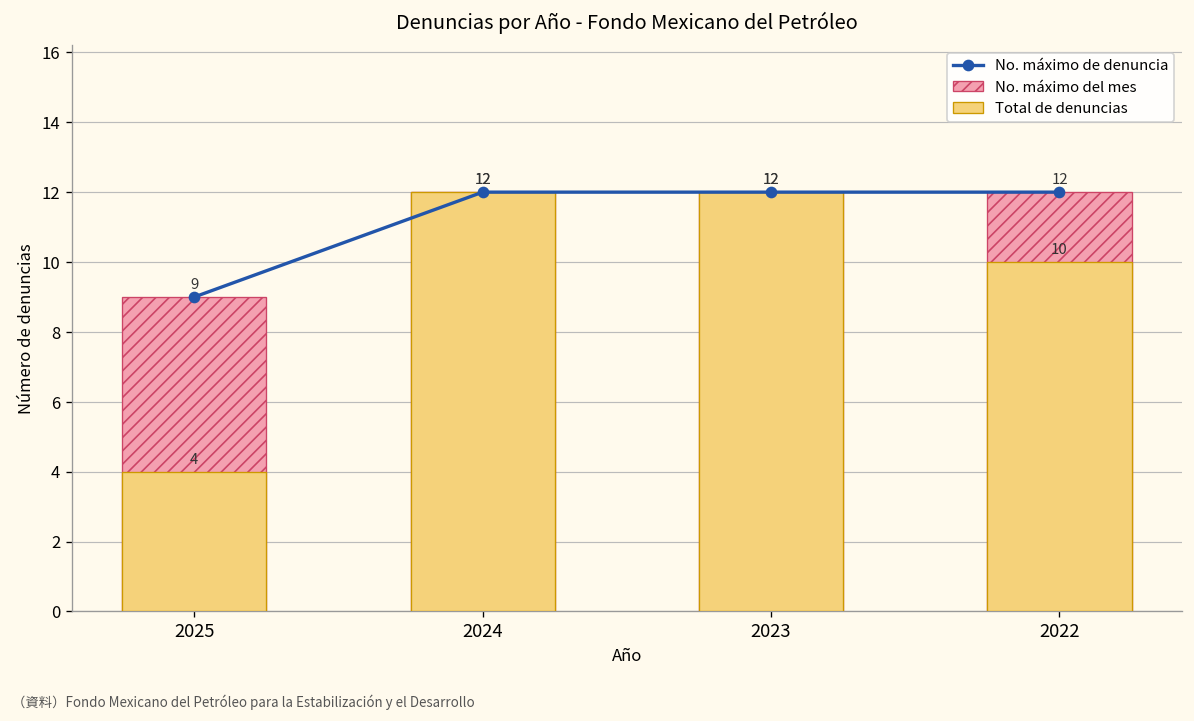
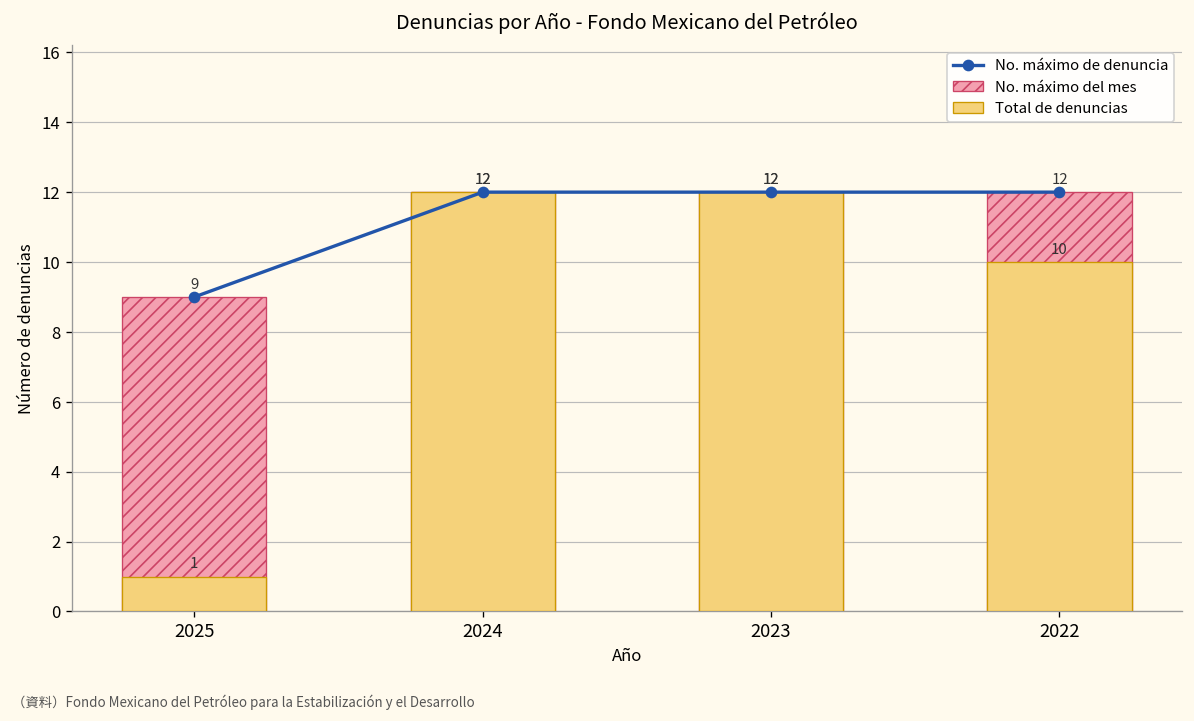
Total de denuncias, 2025: 4 -> 1
